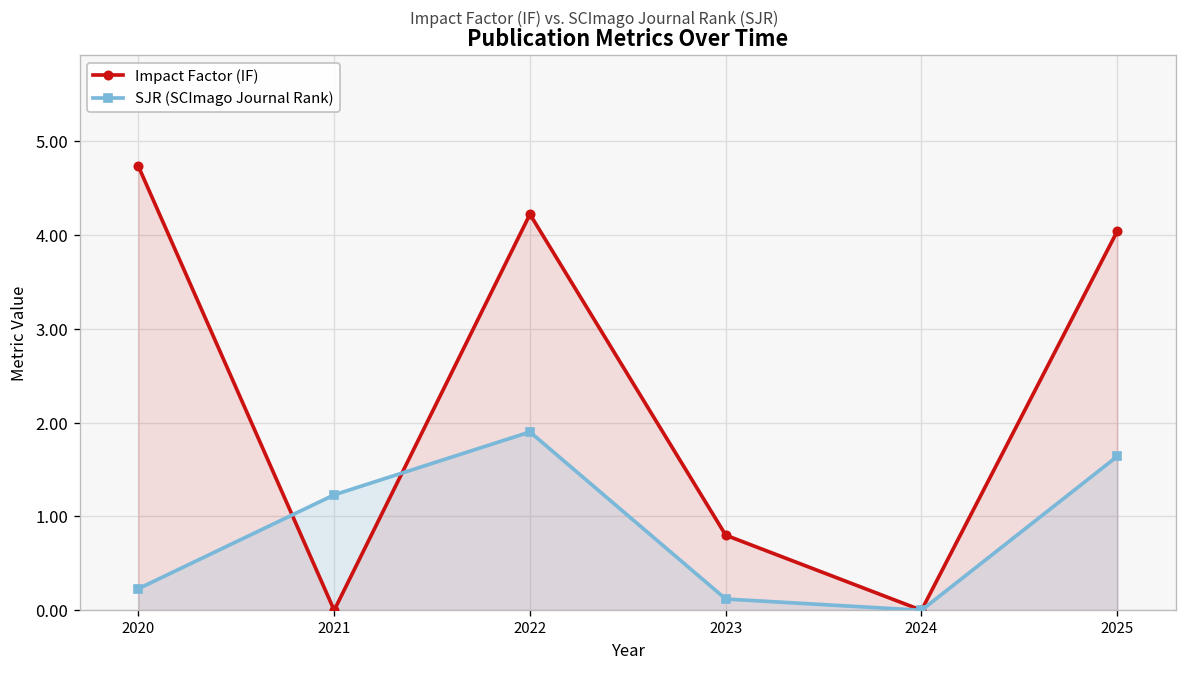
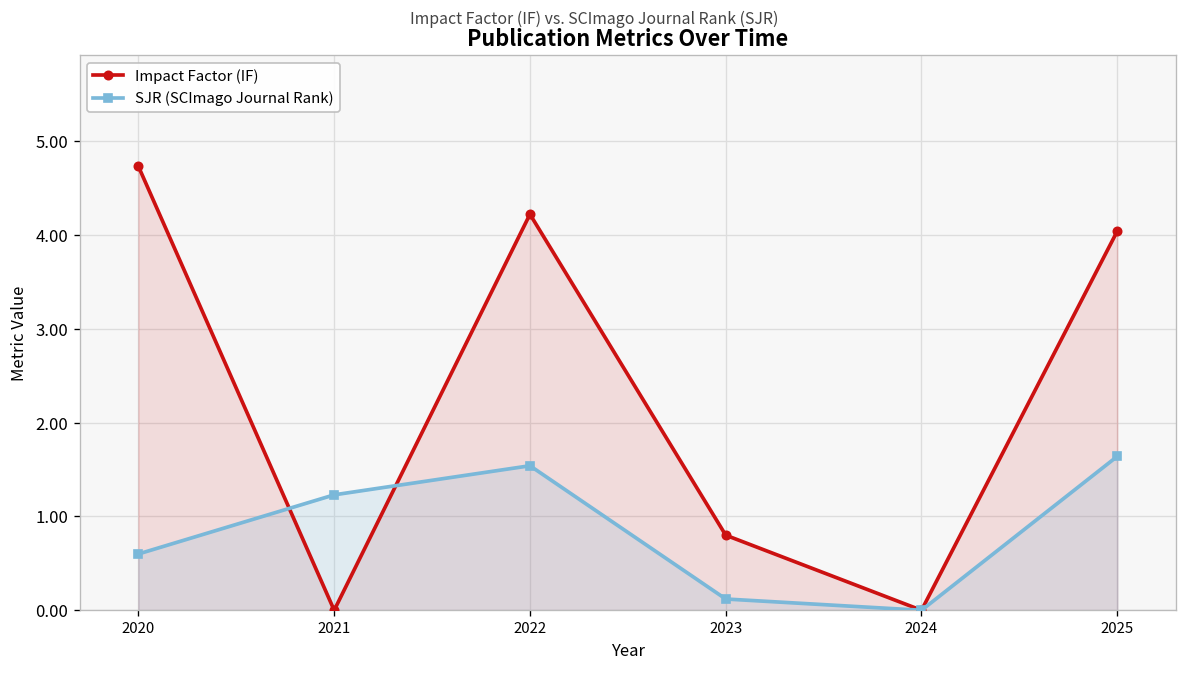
SJR (SCImago Journal Rank), 2020: 0.2 -> 0.6
SJR (SCImago Journal Rank), 2022: 1.9 -> 1.5
